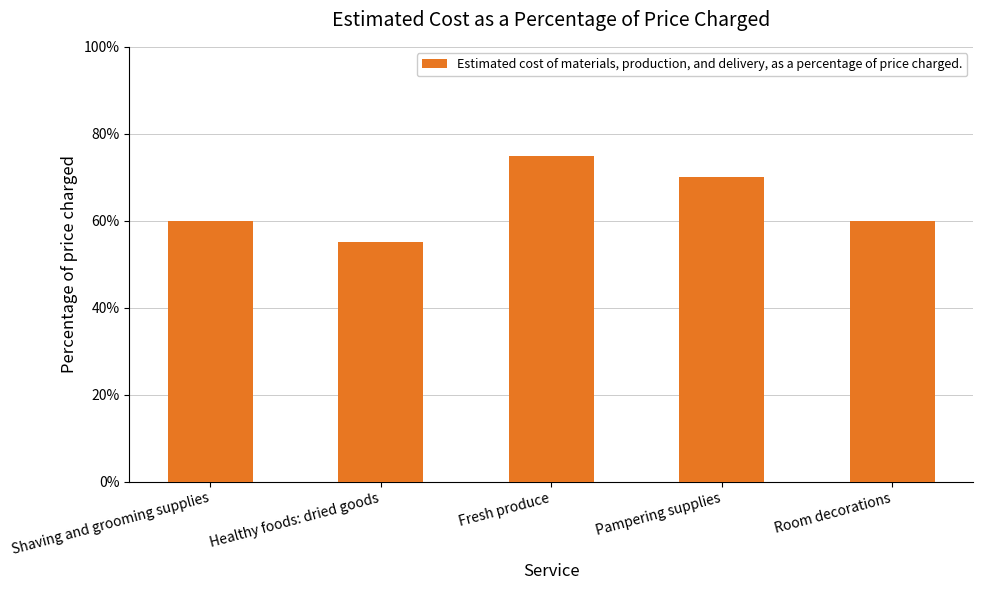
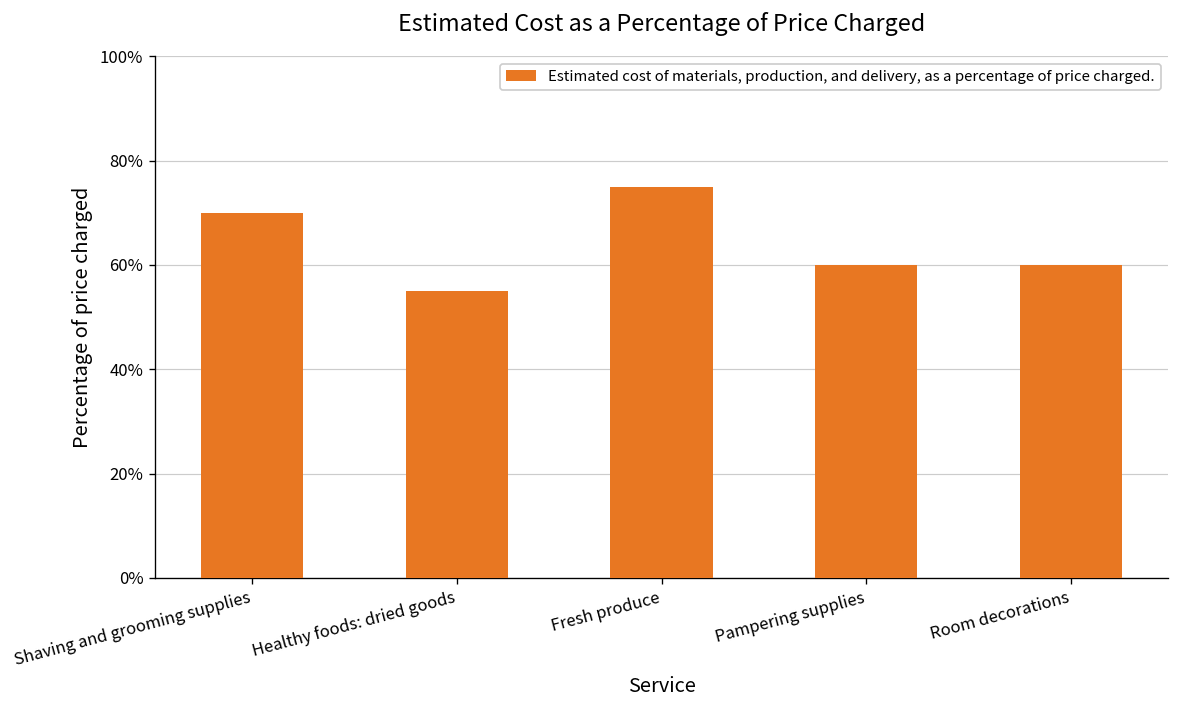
Shaving and grooming supplies: 60% -> 70%
Pampering supplies: 70% -> 60%
